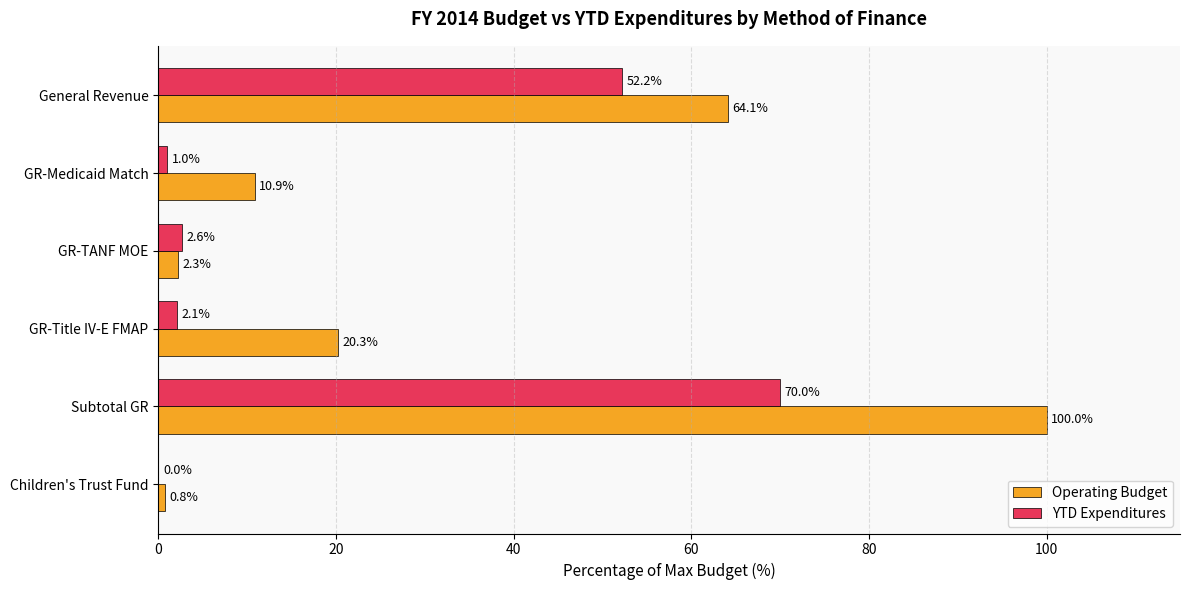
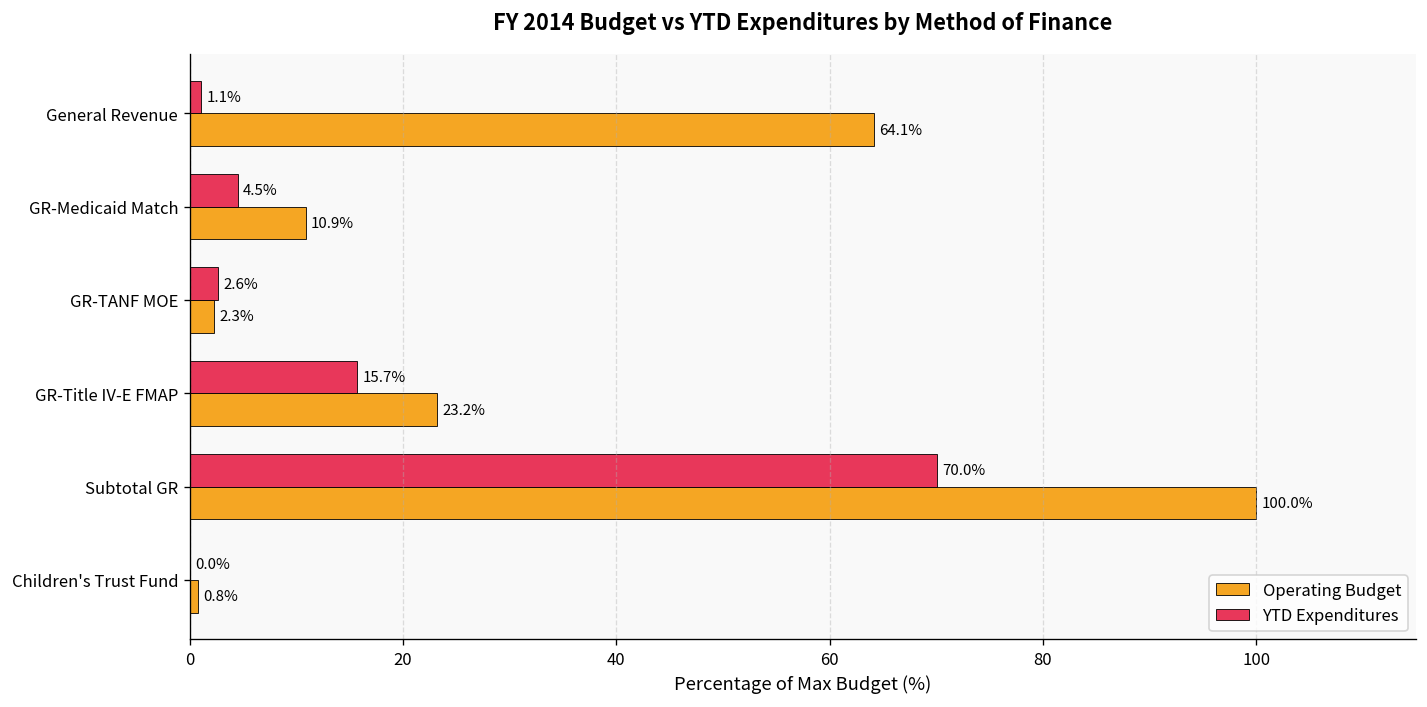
YTD Expenditures, General Revenue: 52.2% -> 1.1%
YTD Expenditures, GR-Medicaid Match: 1.0% -> 4.5%
YTD Expenditures, GR-Title IV-E FMAP: 2.1% -> 15.7%
Operating Budget, GR-Title IV-E FMAP: 20.3% -> 23.2%
